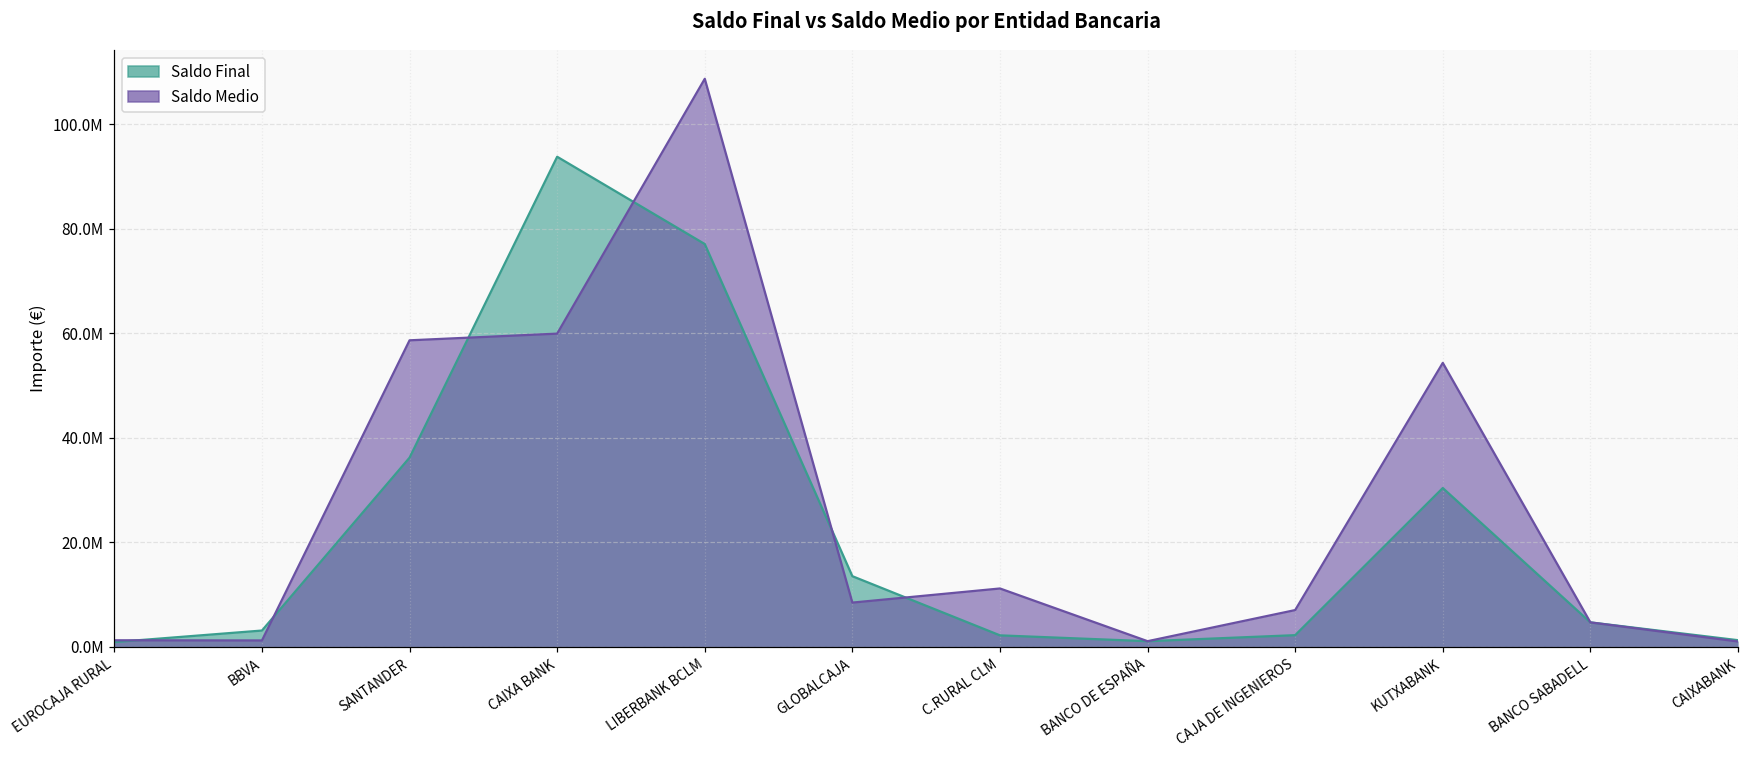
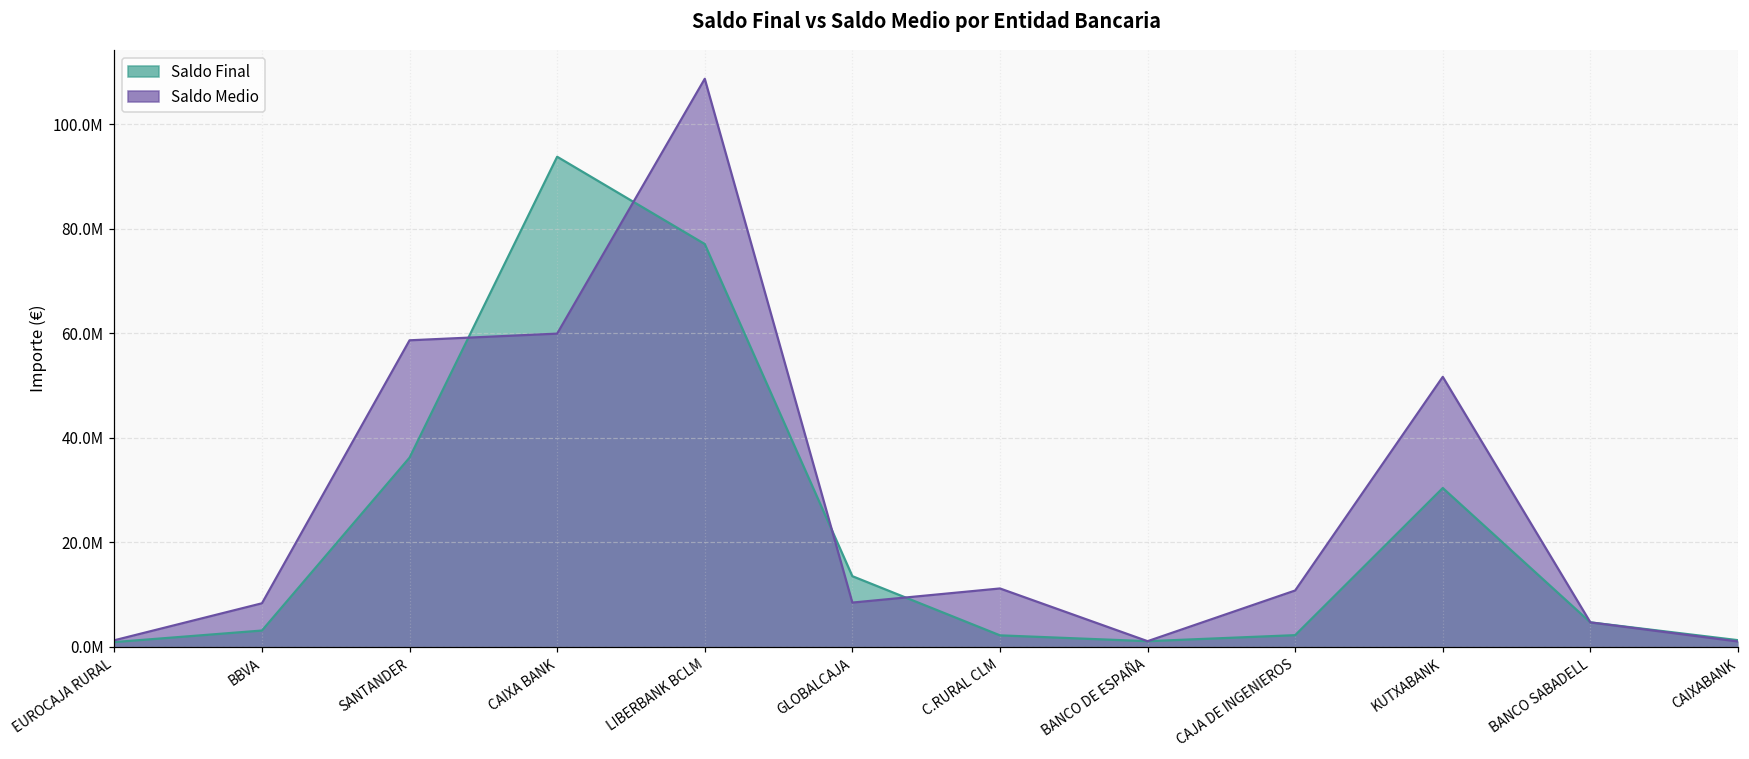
Saldo Medio, BBVA: 1000000 -> 8000000
Saldo Medio, CAJA DE INGENIEROS: 7000000 -> 11000000
Saldo Medio, KUTXABANK: 54000000 -> 52000000
